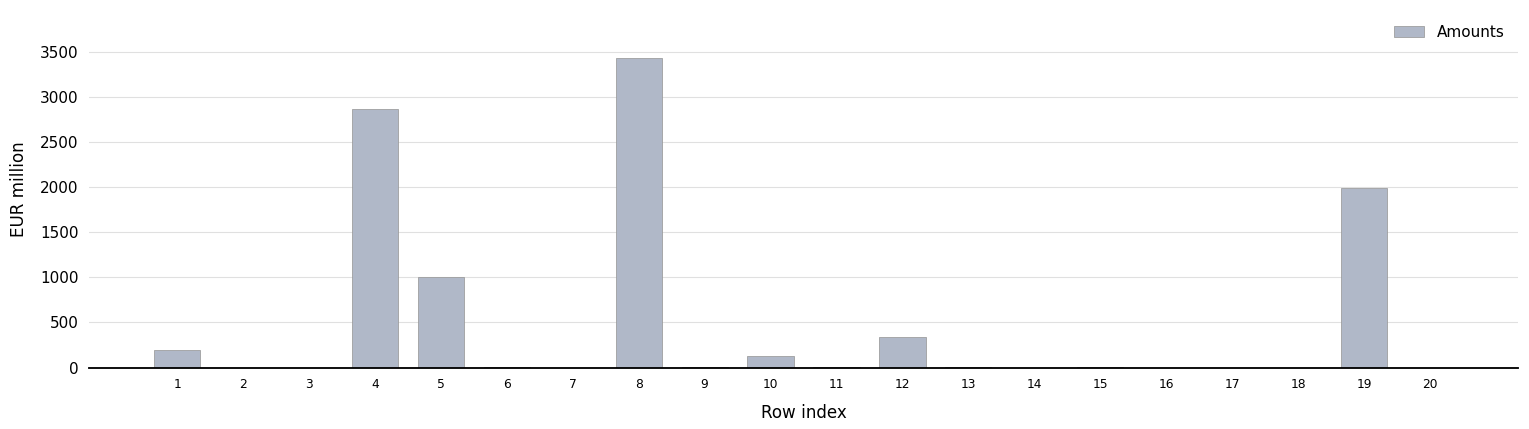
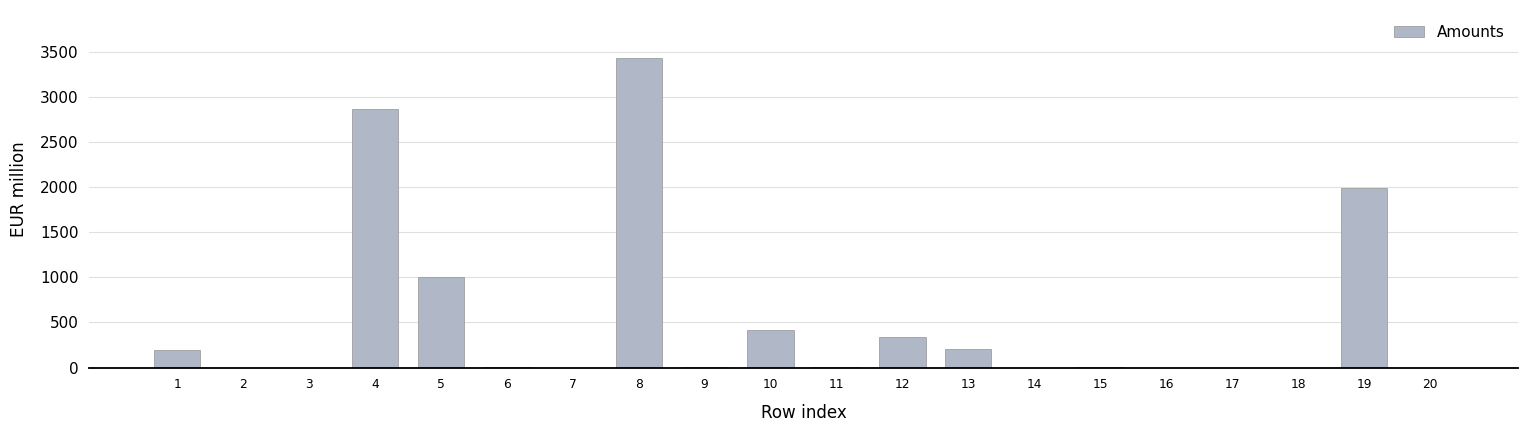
10: 100 -> 400
13: 0 -> 200
